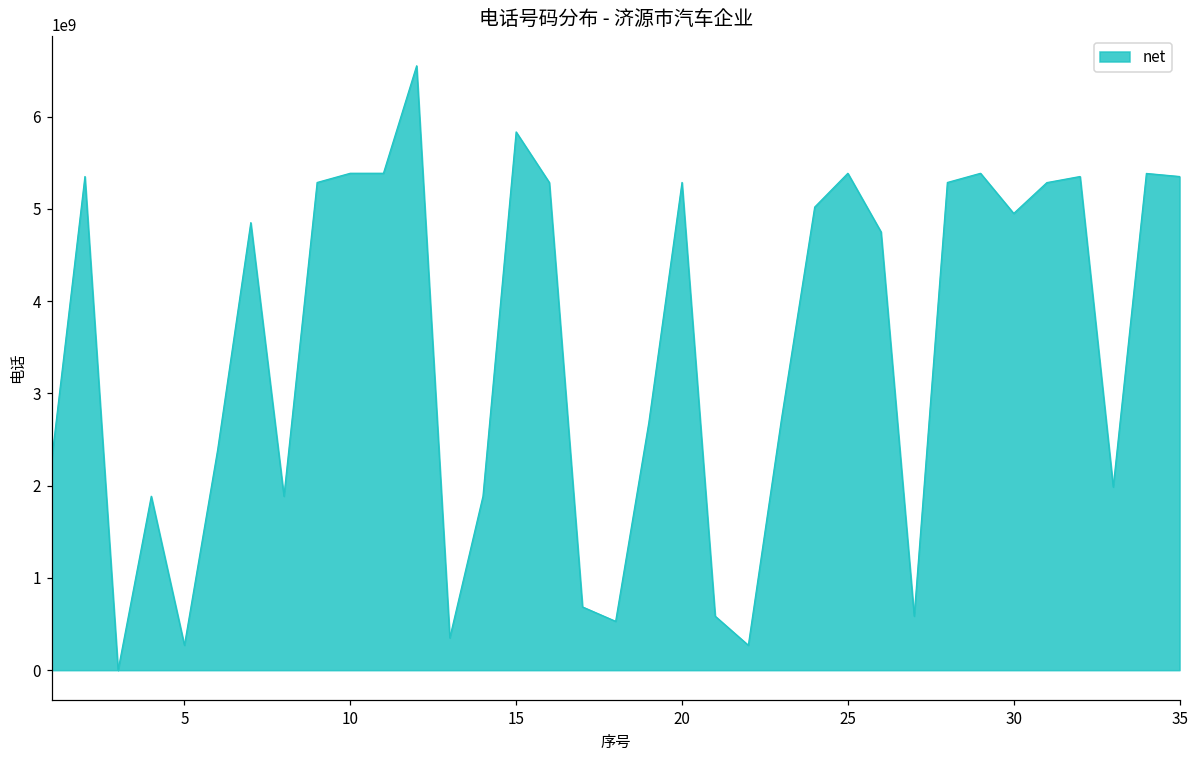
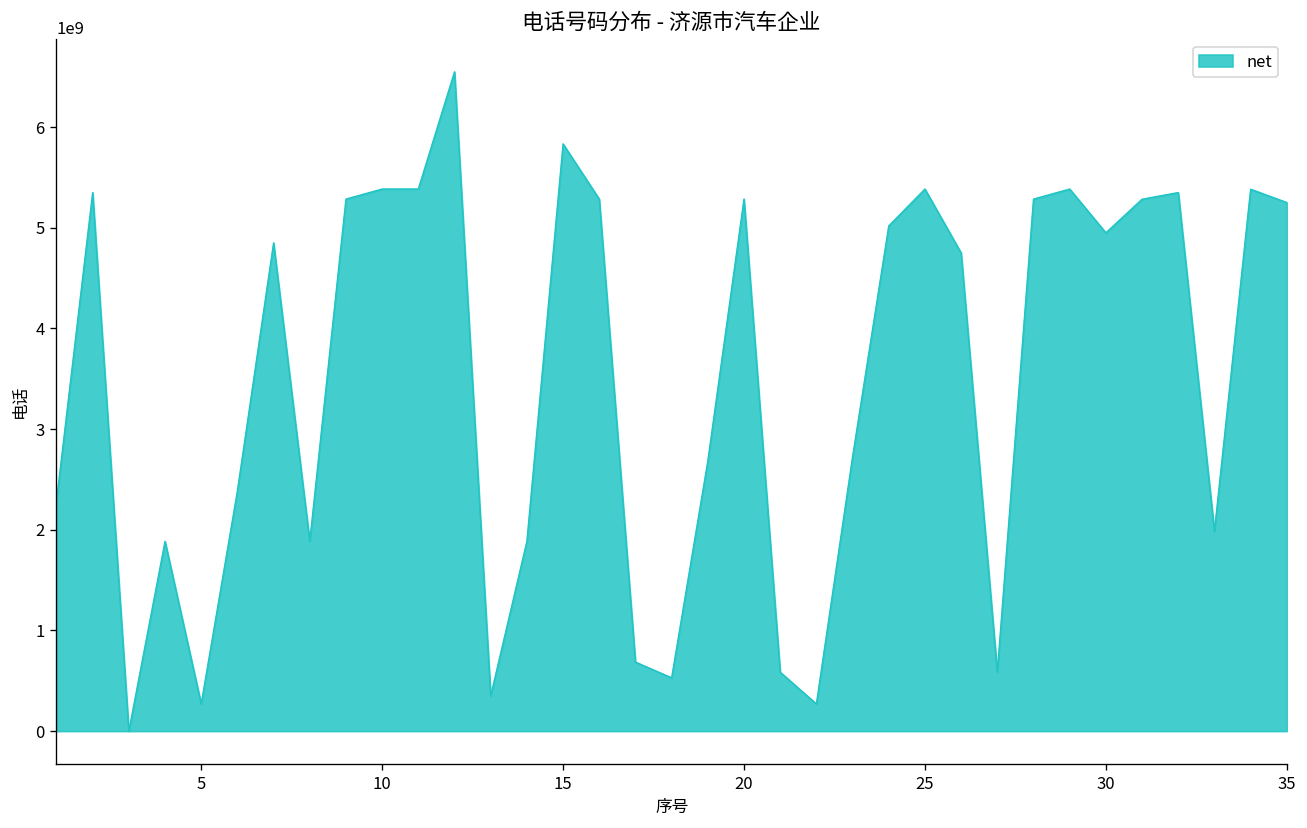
35: 5400000000 -> 5300000000
